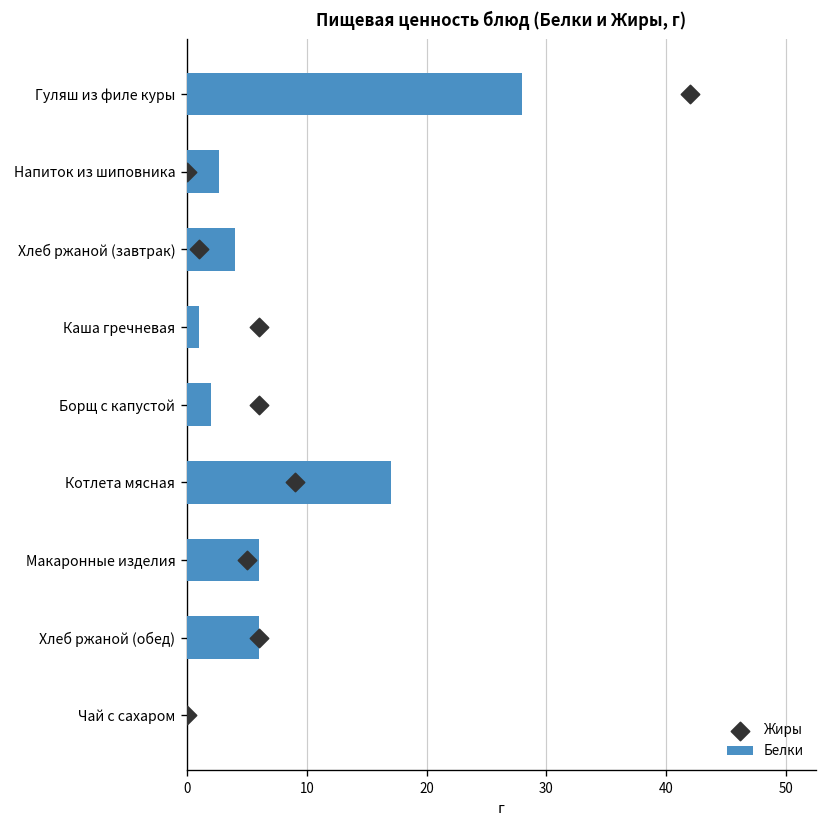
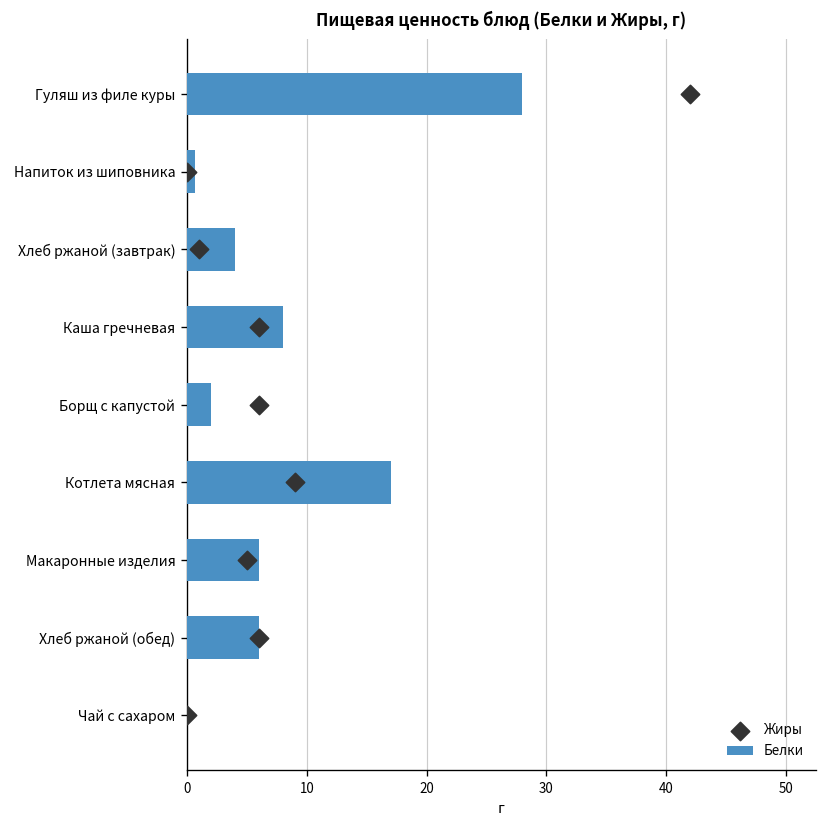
Белки, Напиток из шиповника: 3 -> 1
Белки, Каша гречневая: 1 -> 8
